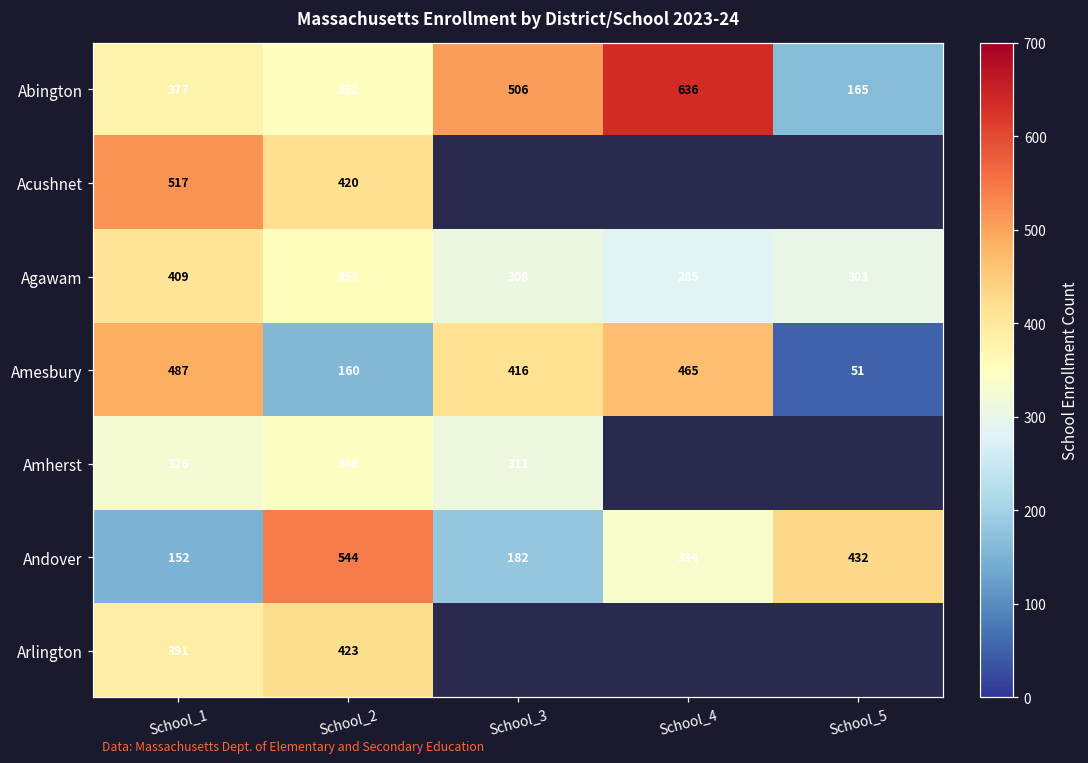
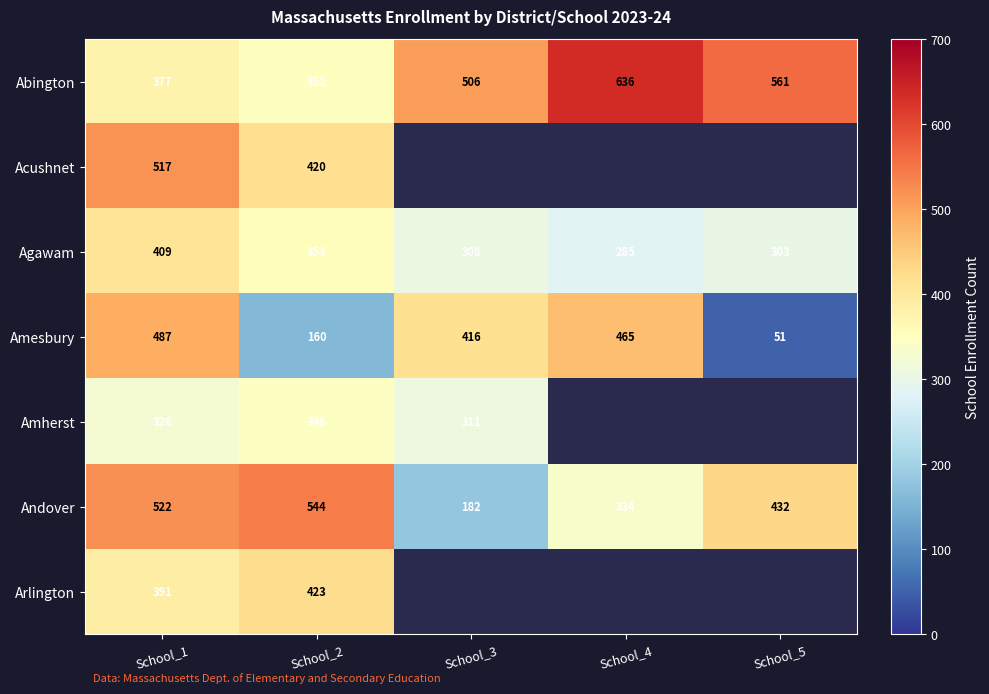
Abington, School_5: 165 -> 561
Andover, School_1: 152 -> 522
